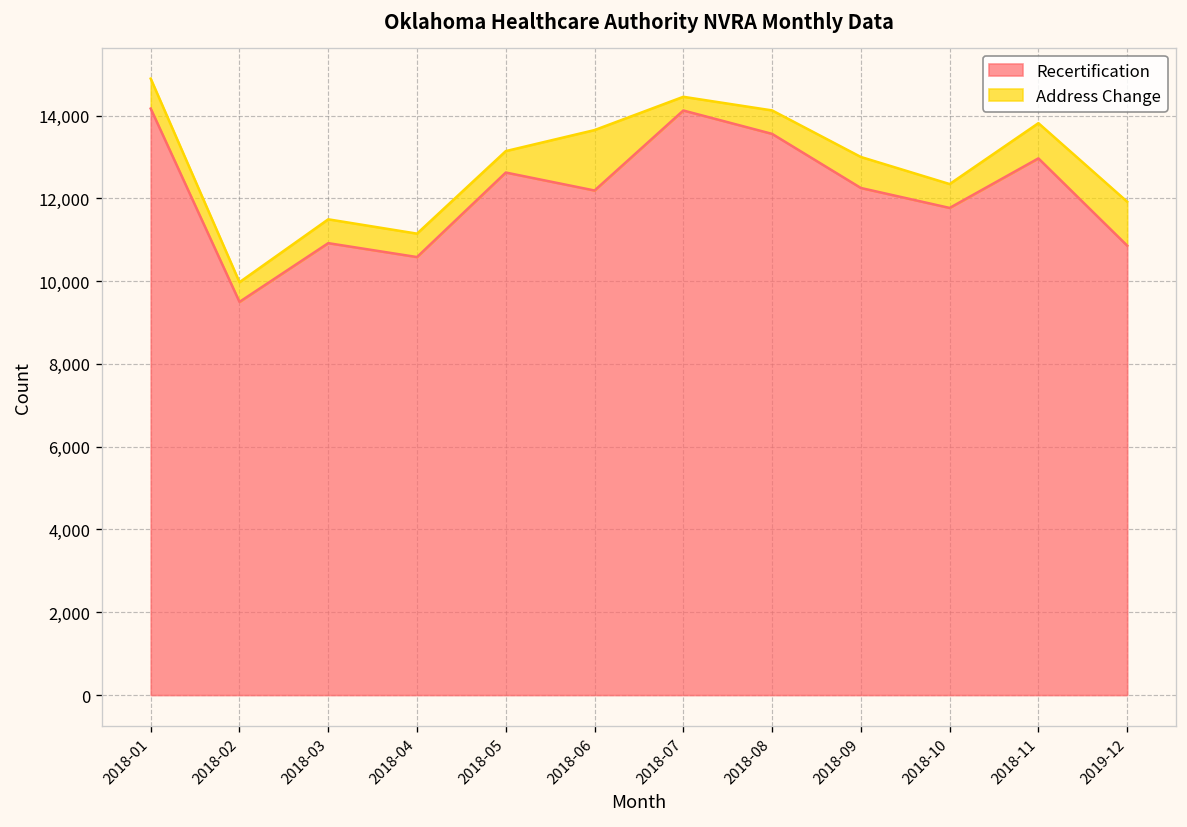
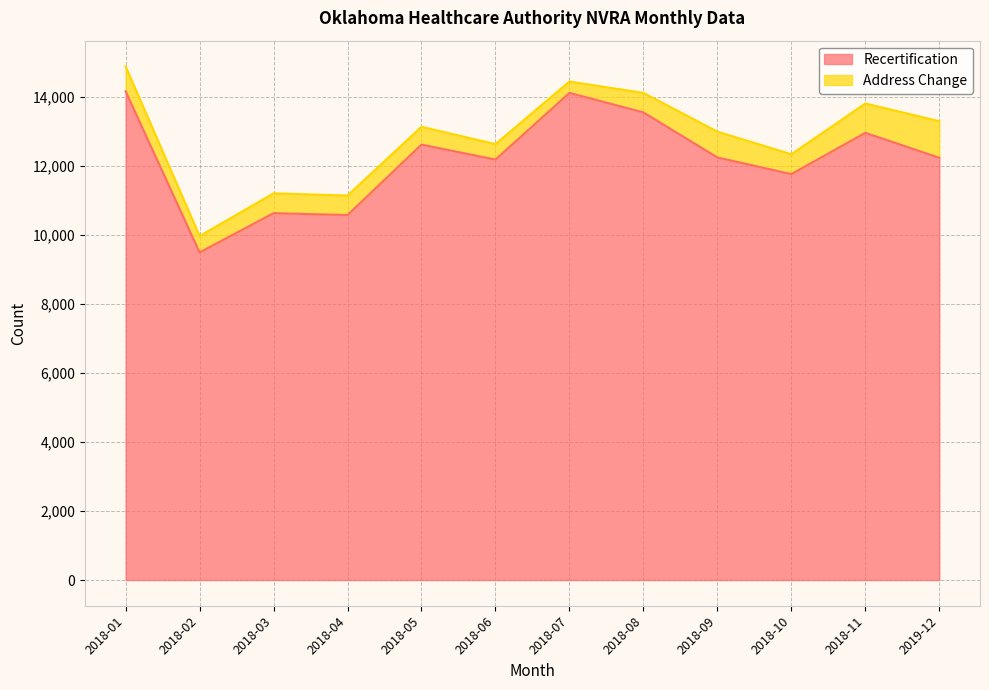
Recertification, 2018-03: 10,900 -> 10,600
Address Change, 2018-06: 1,500 -> 400
Recertification, 2019-12: 10,900 -> 12,200
